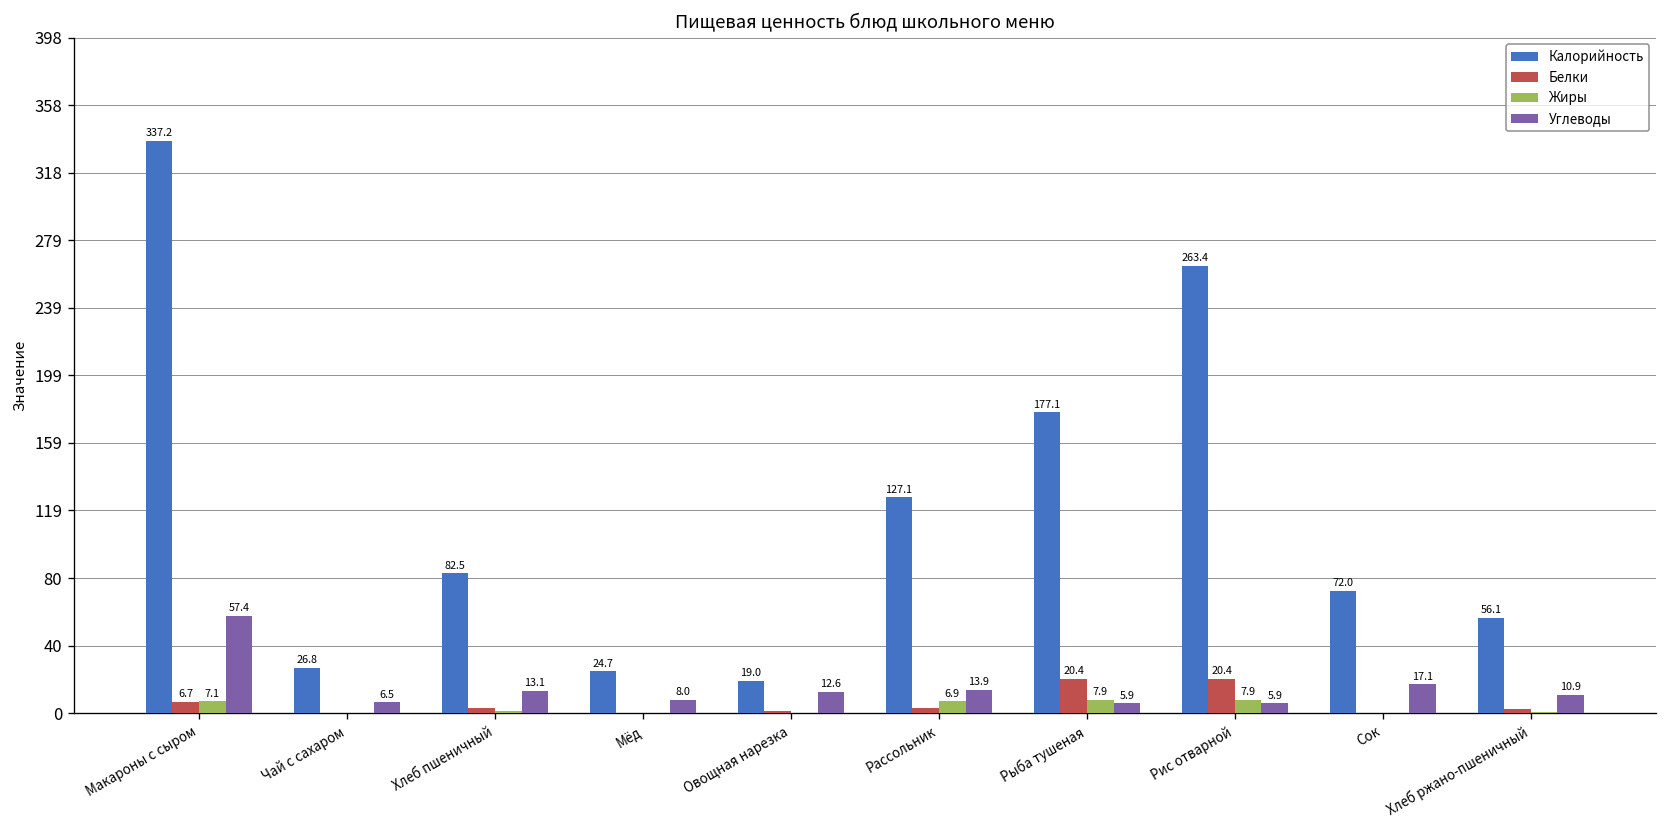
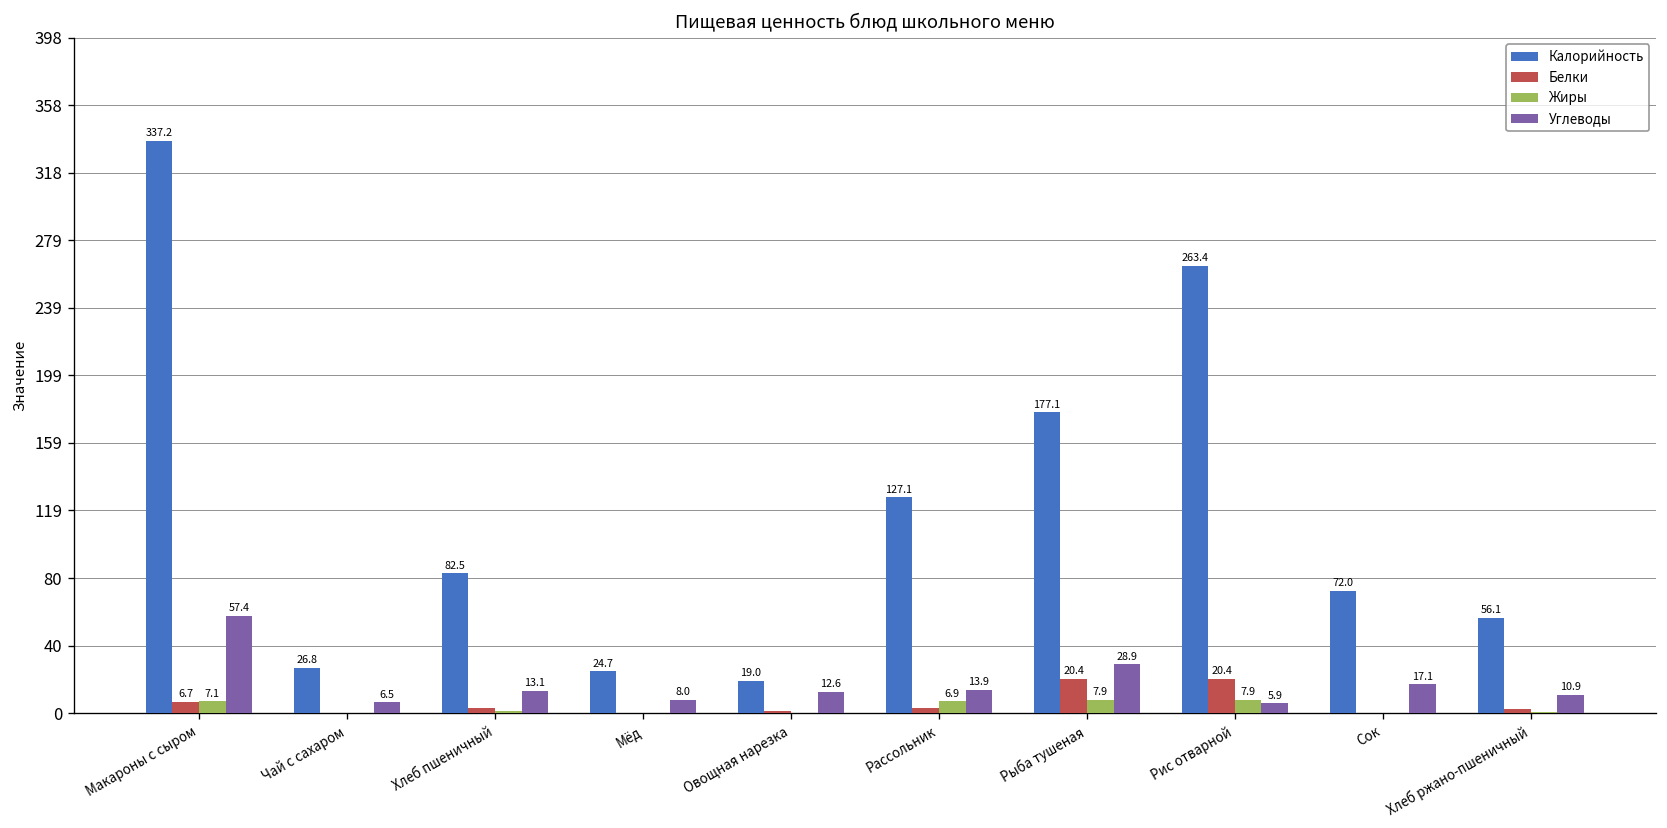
Углеводы, Рыба тушеная: 5.9 -> 28.9
